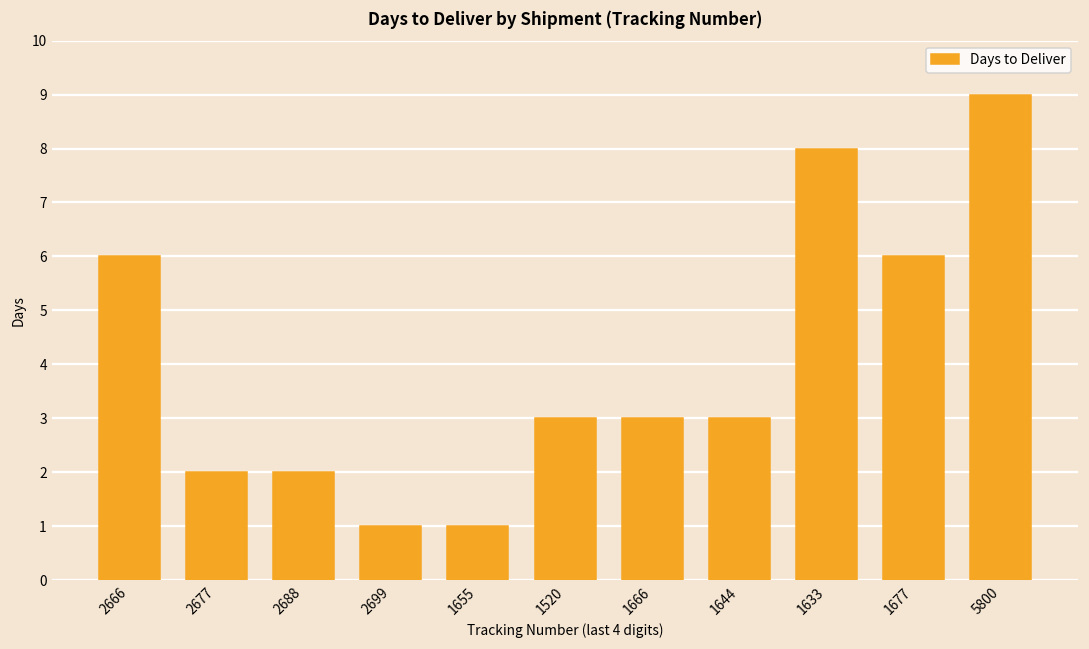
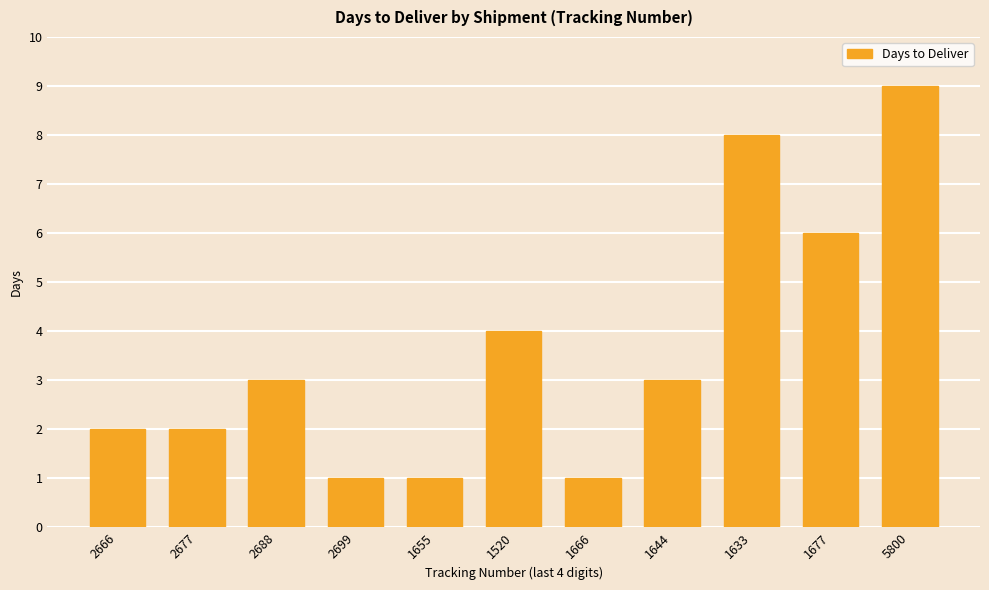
2666: 6 -> 2
2688: 2 -> 3
1520: 3 -> 4
1666: 3 -> 1
